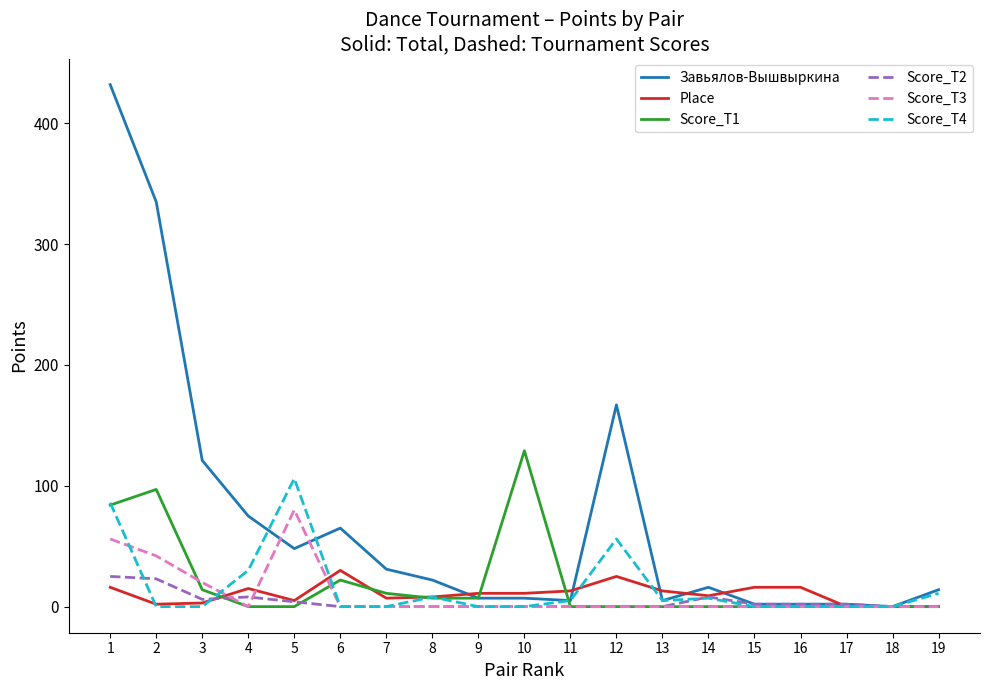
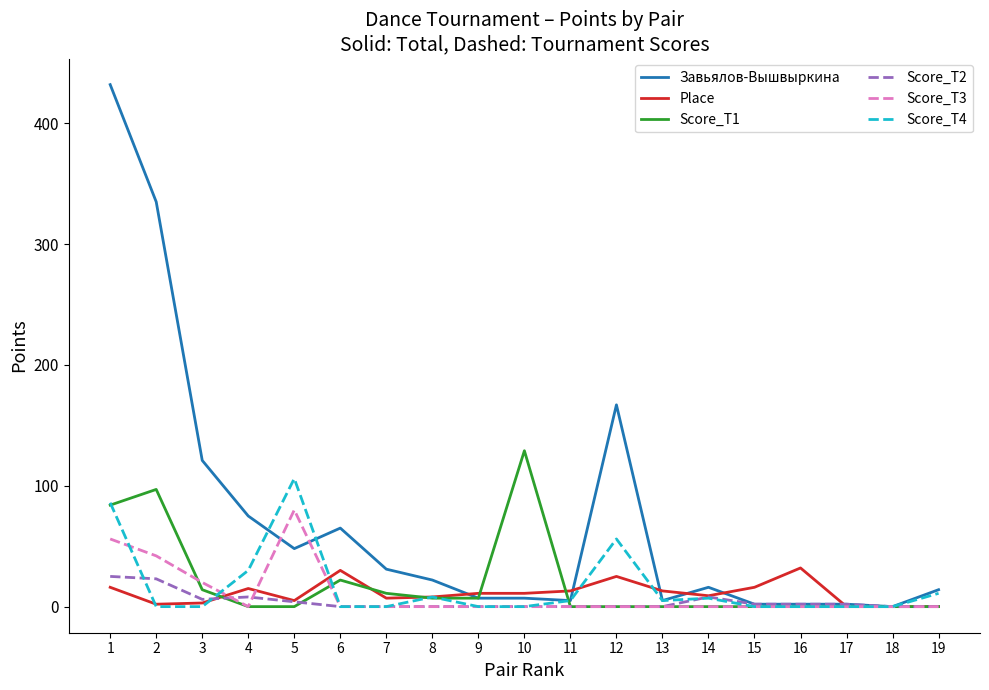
Place, 16: 16 -> 32
